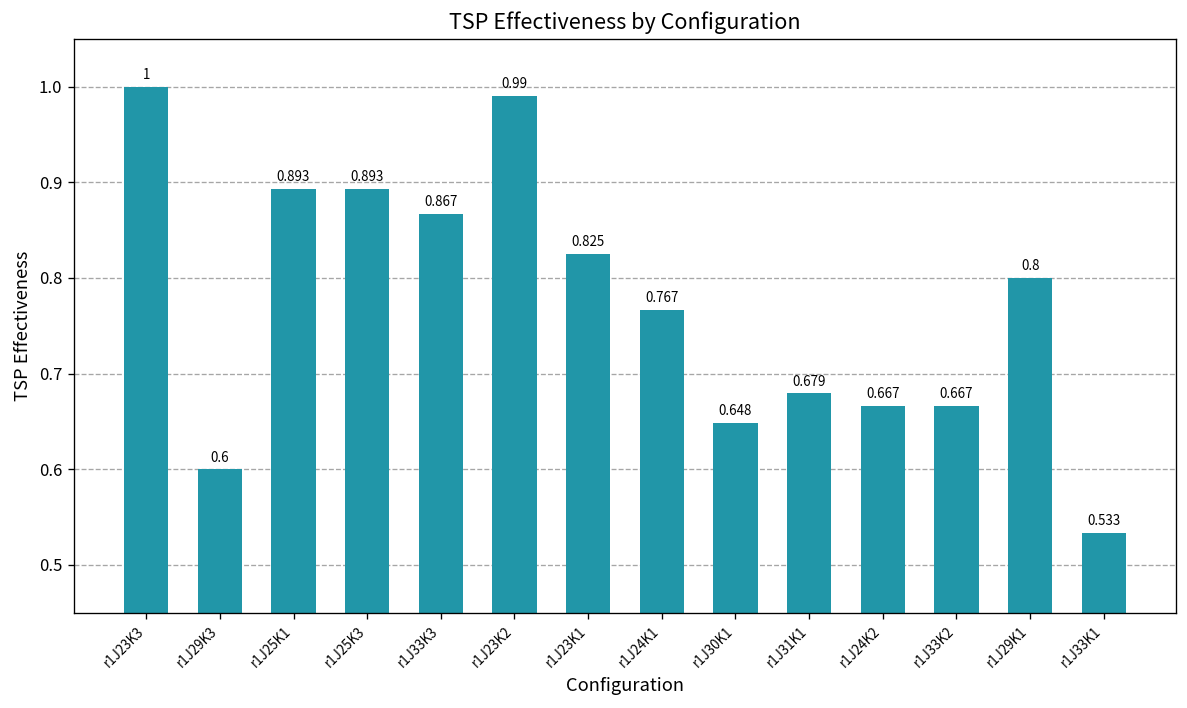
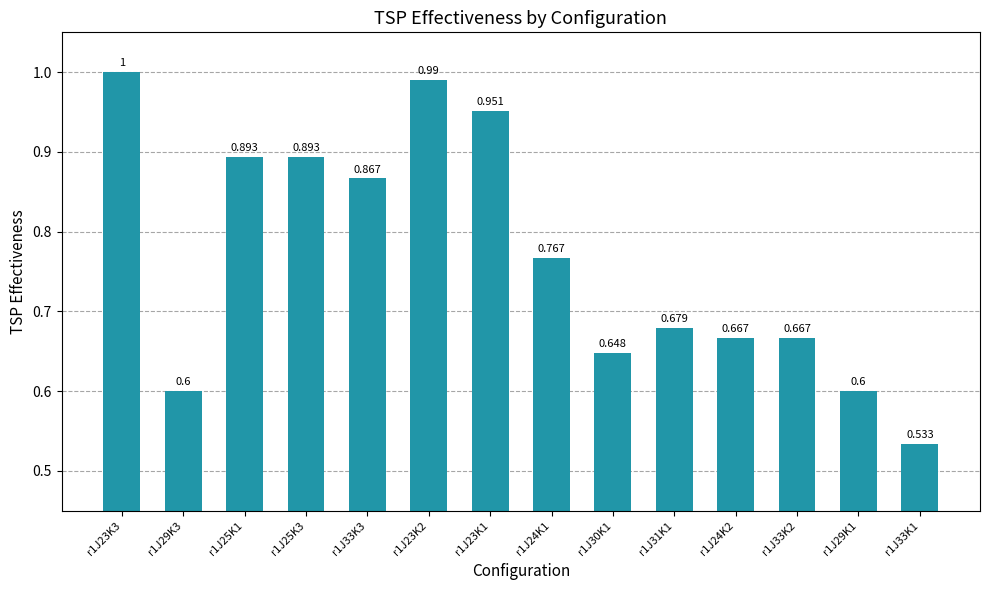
r1J23K1: 0.825 -> 0.951
r1J29K1: 0.8 -> 0.6
